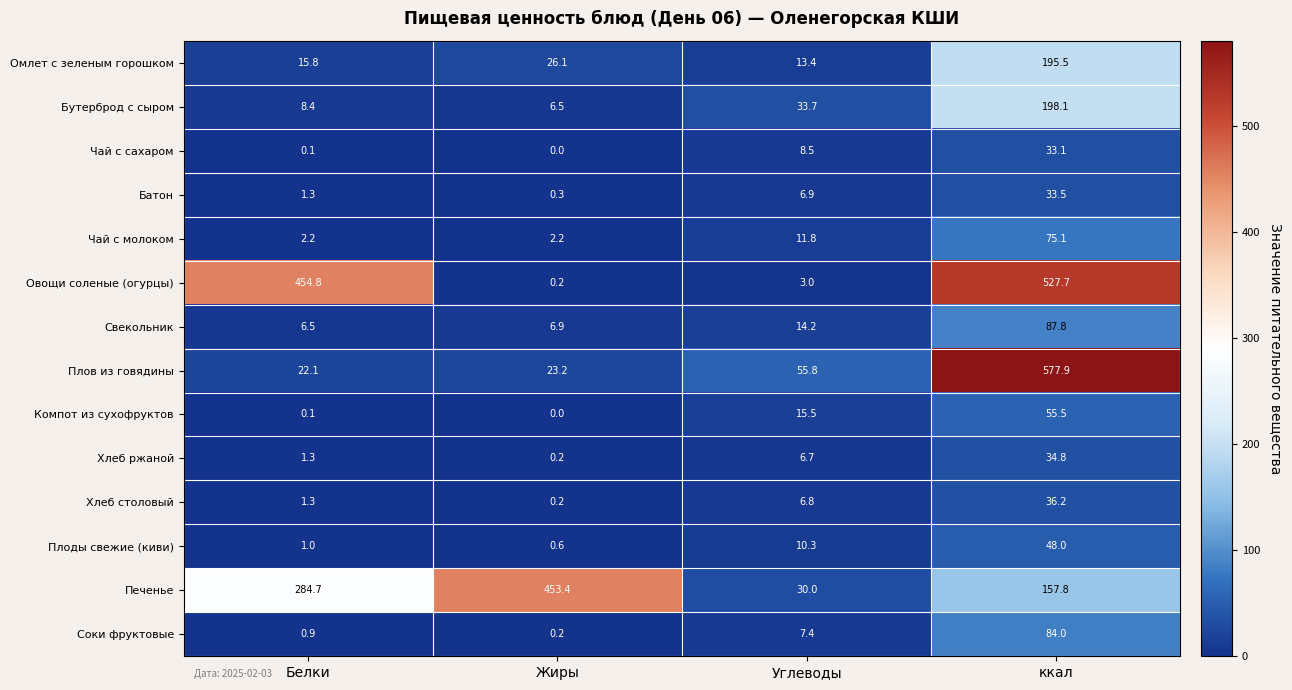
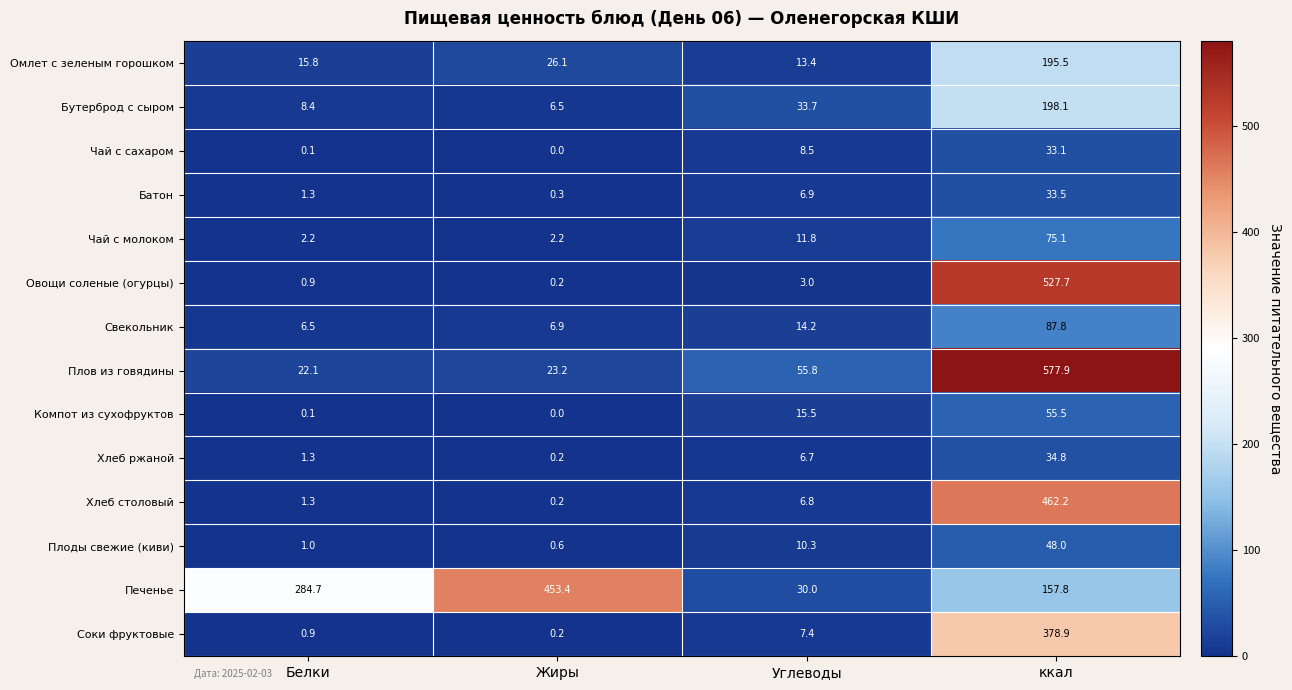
Овощи соленые (огурцы), Белки: 454.8 -> 0.9
Хлеб столовый, ккал: 36.2 -> 462.2
Соки фруктовые, ккал: 84.0 -> 378.9
